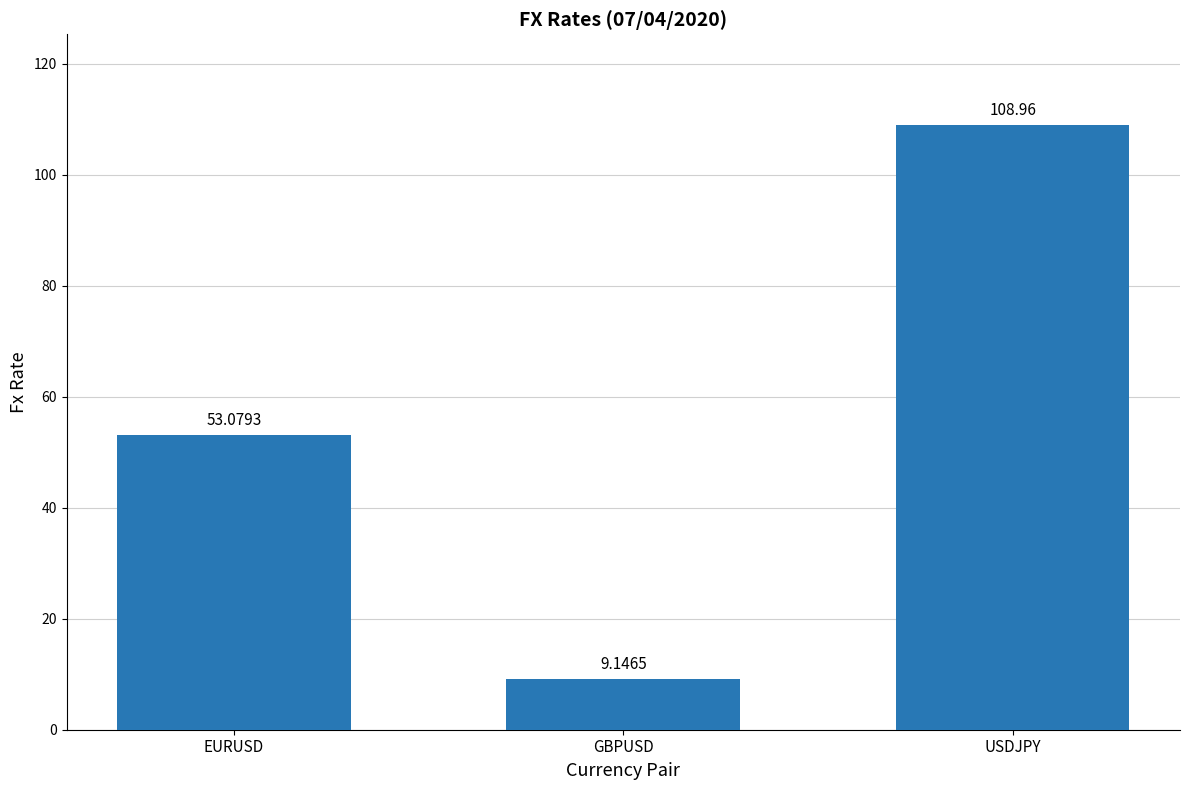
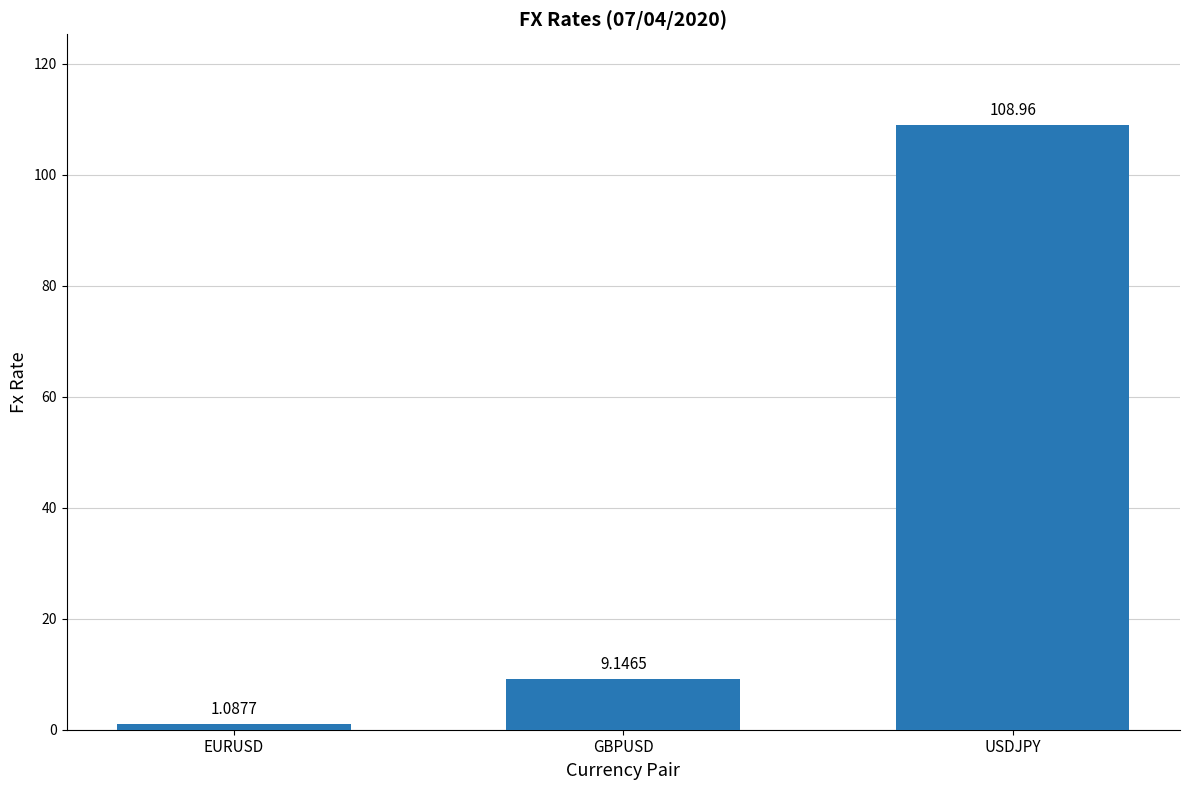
EURUSD: 53.0793 -> 1.0877
